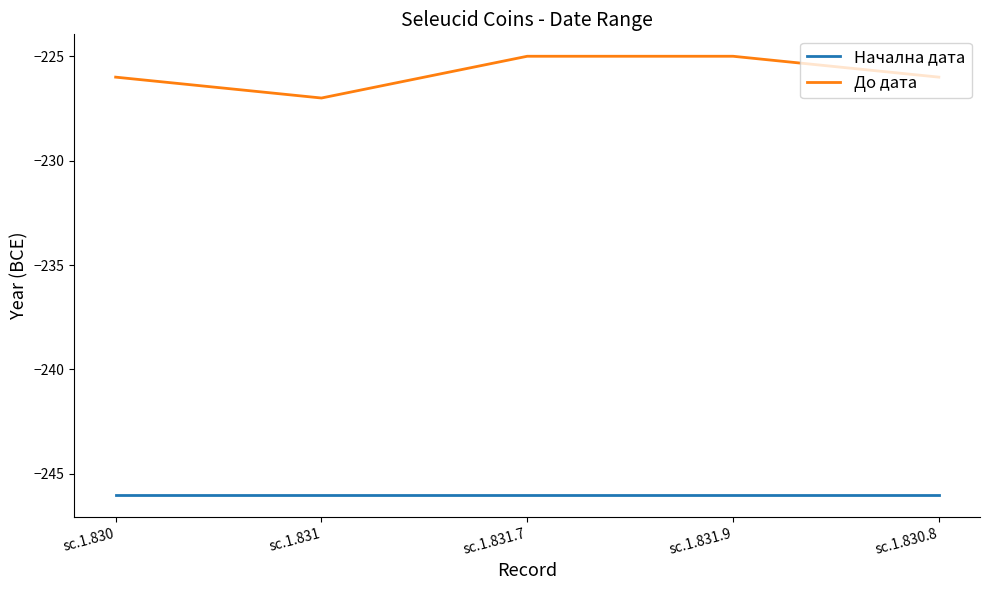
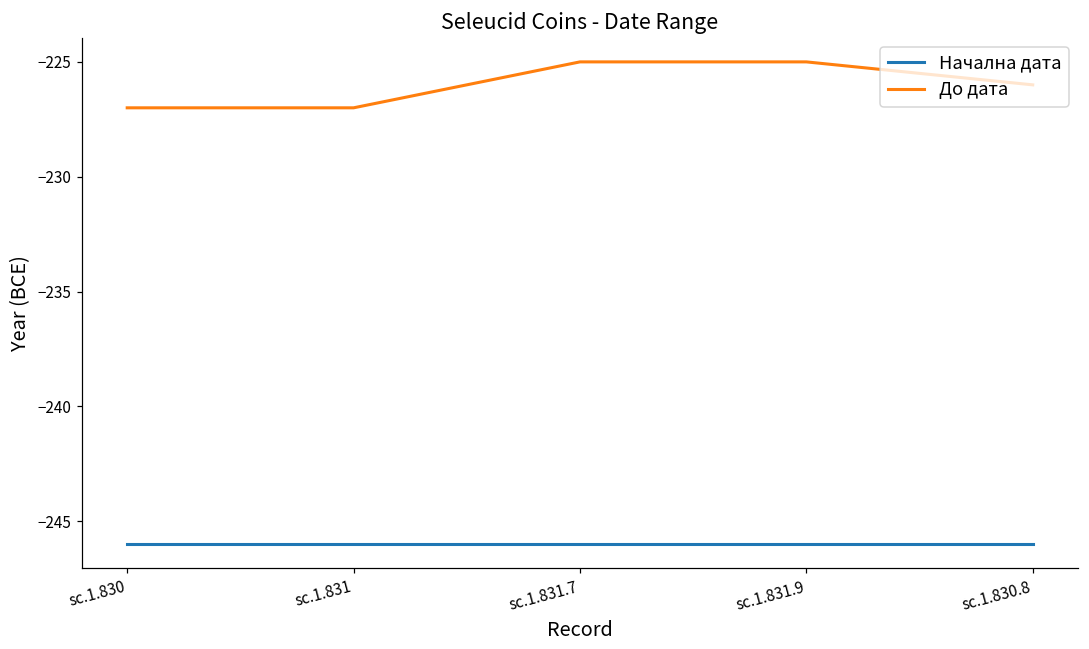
До дата, sc.1.830: -226 -> -227
